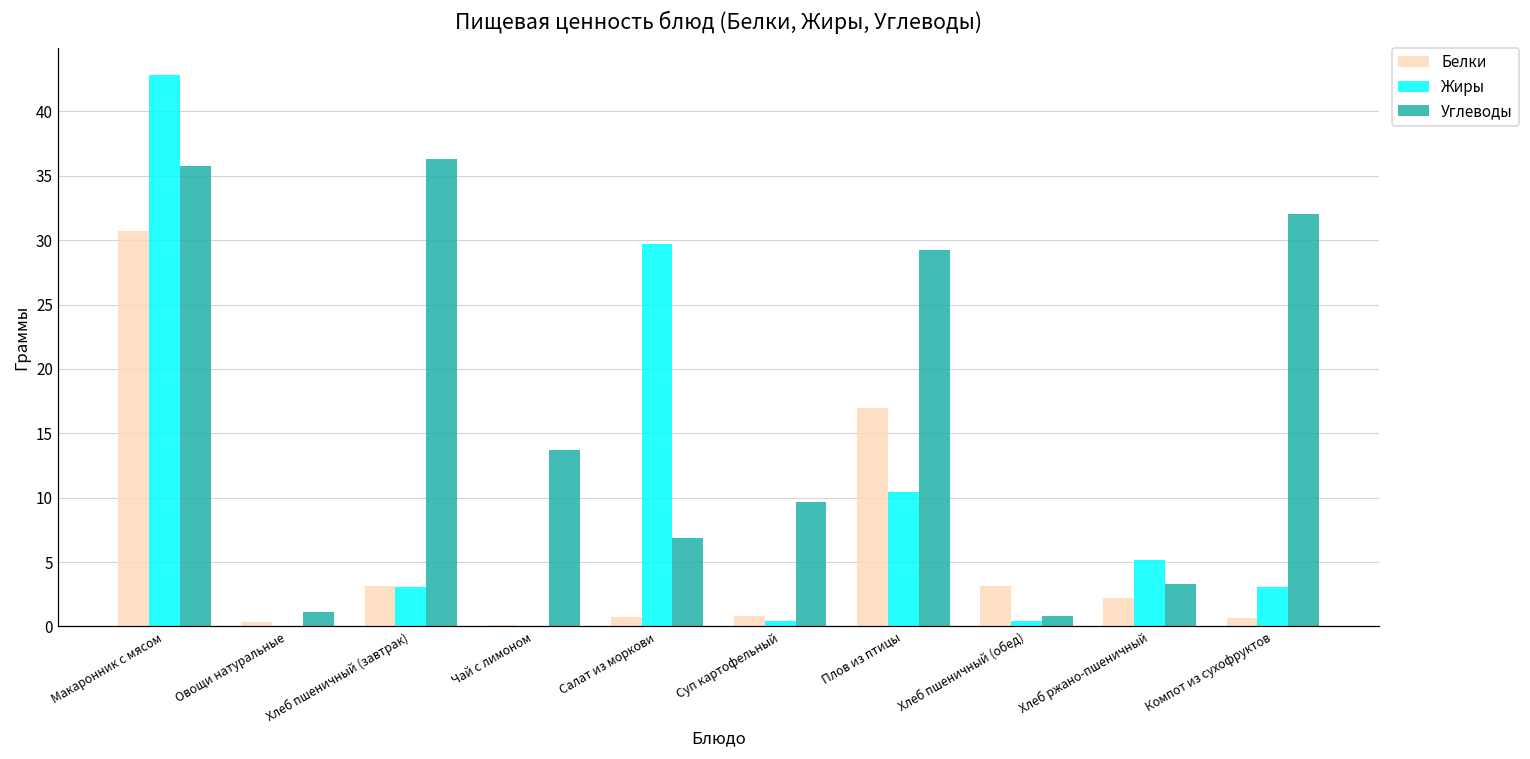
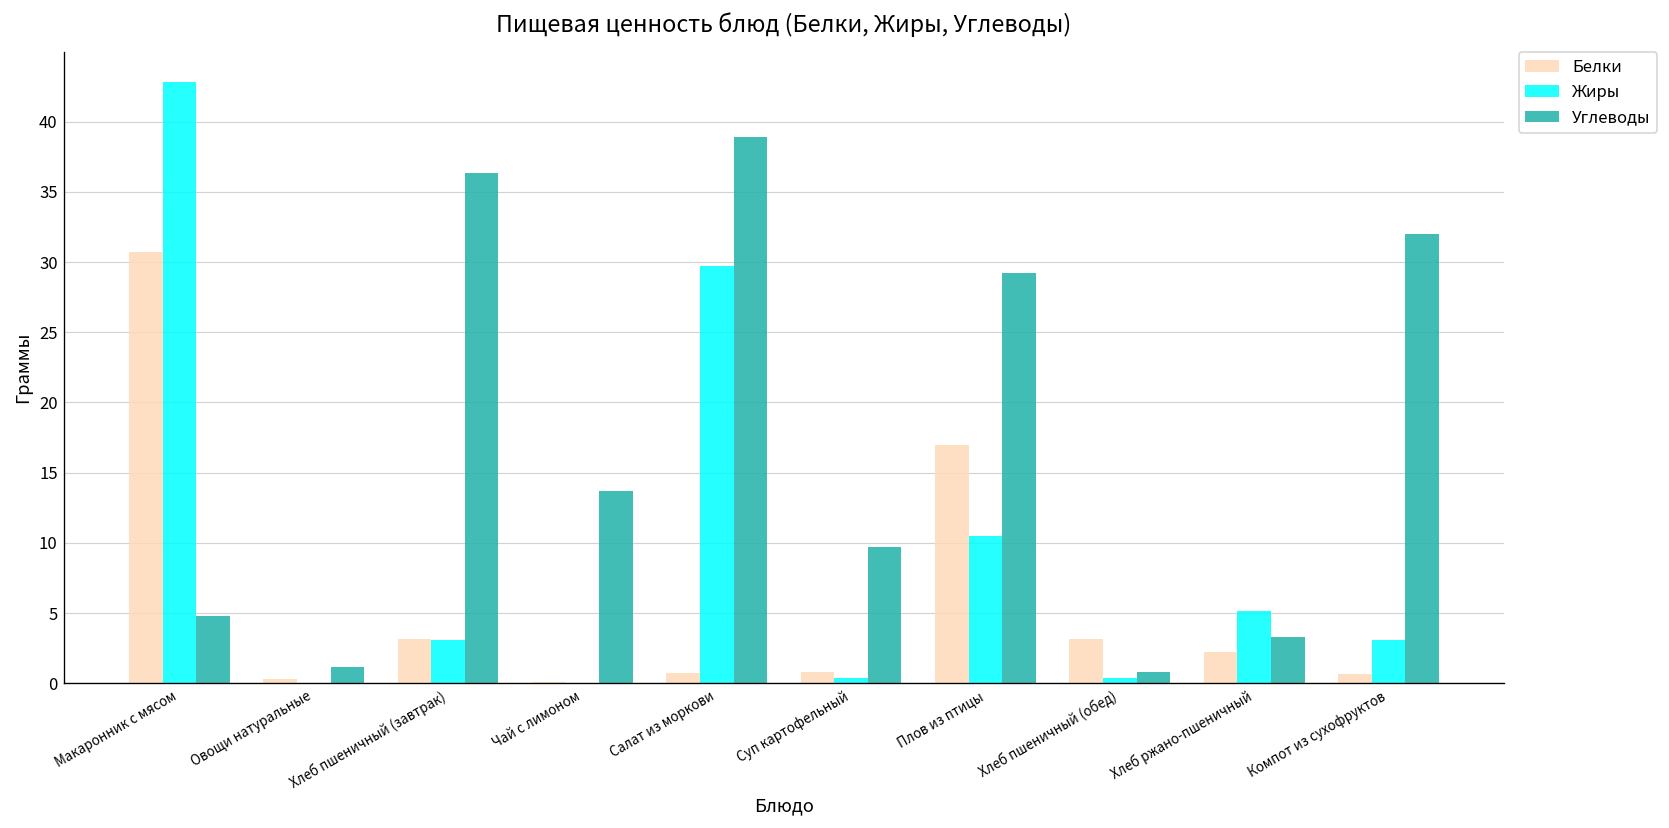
Углеводы, Макаронник с мясом: 35.8 -> 4.8
Углеводы, Салат из моркови: 6.9 -> 38.9
